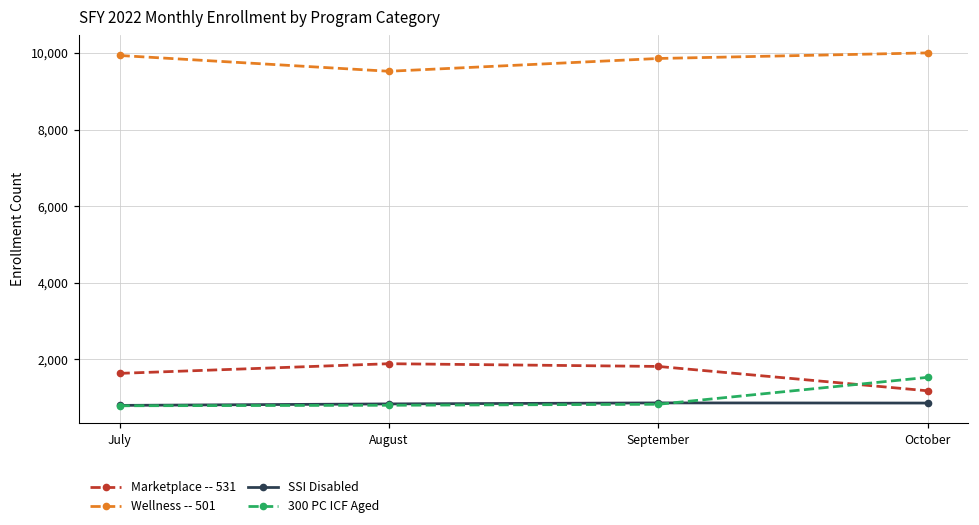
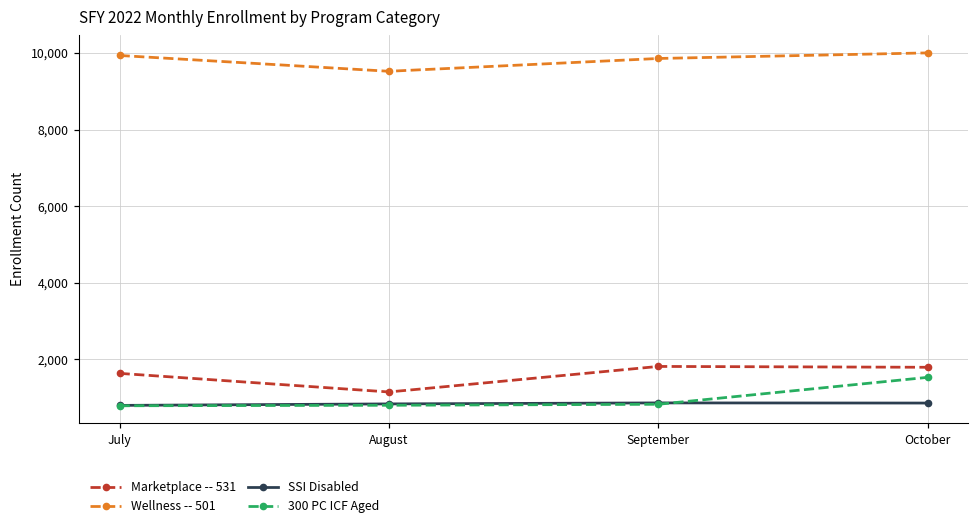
Marketplace -- 531, August: 1,900 -> 1,200
Marketplace -- 531, October: 1,200 -> 1,800
